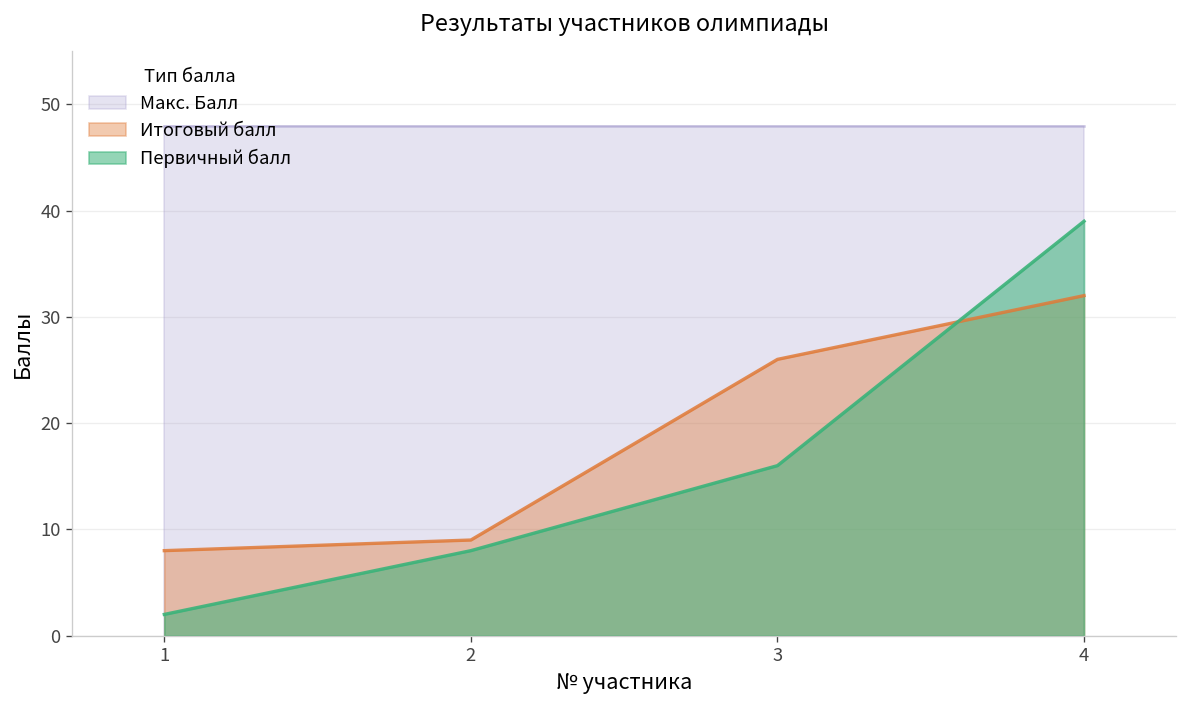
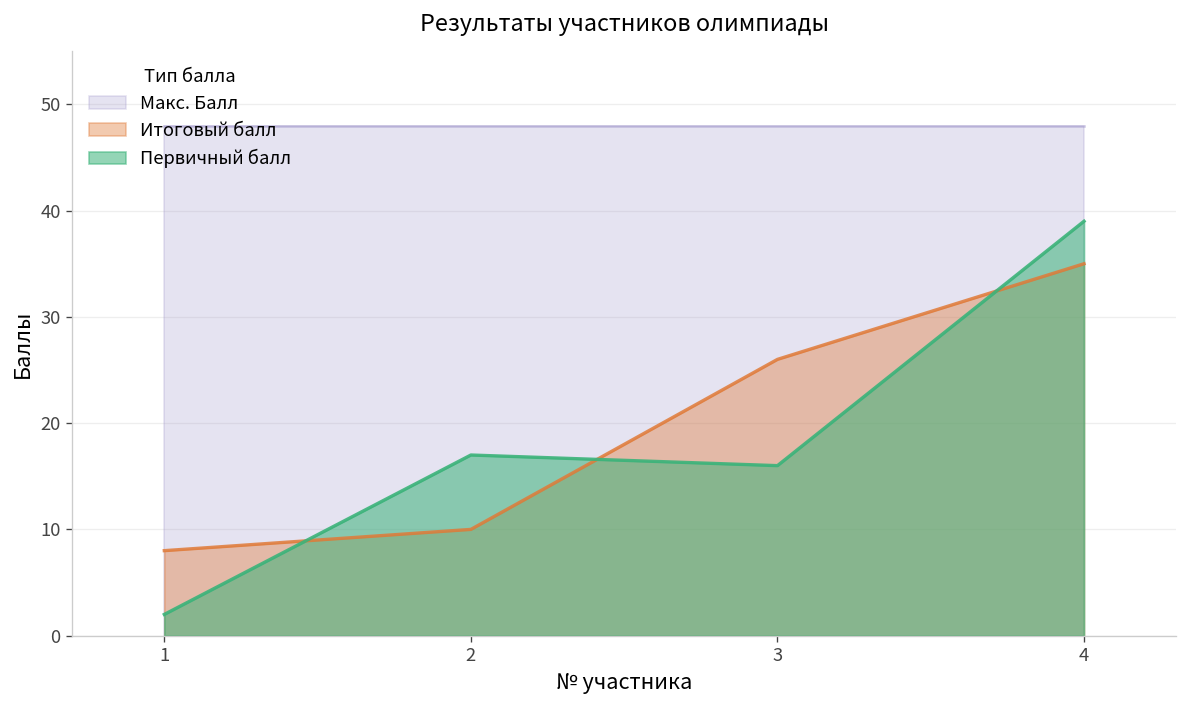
Итоговый балл, 2: 9 -> 10
Первичный балл, 2: 8 -> 17
Итоговый балл, 4: 32 -> 35
